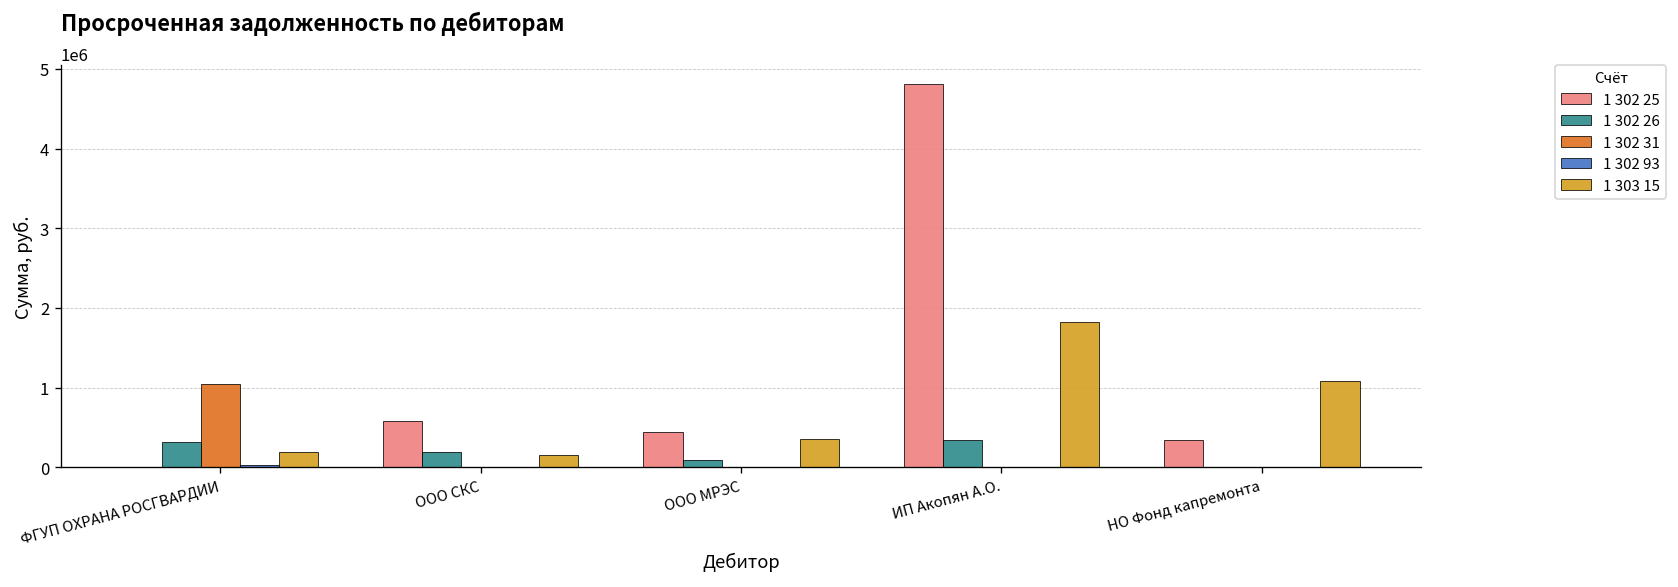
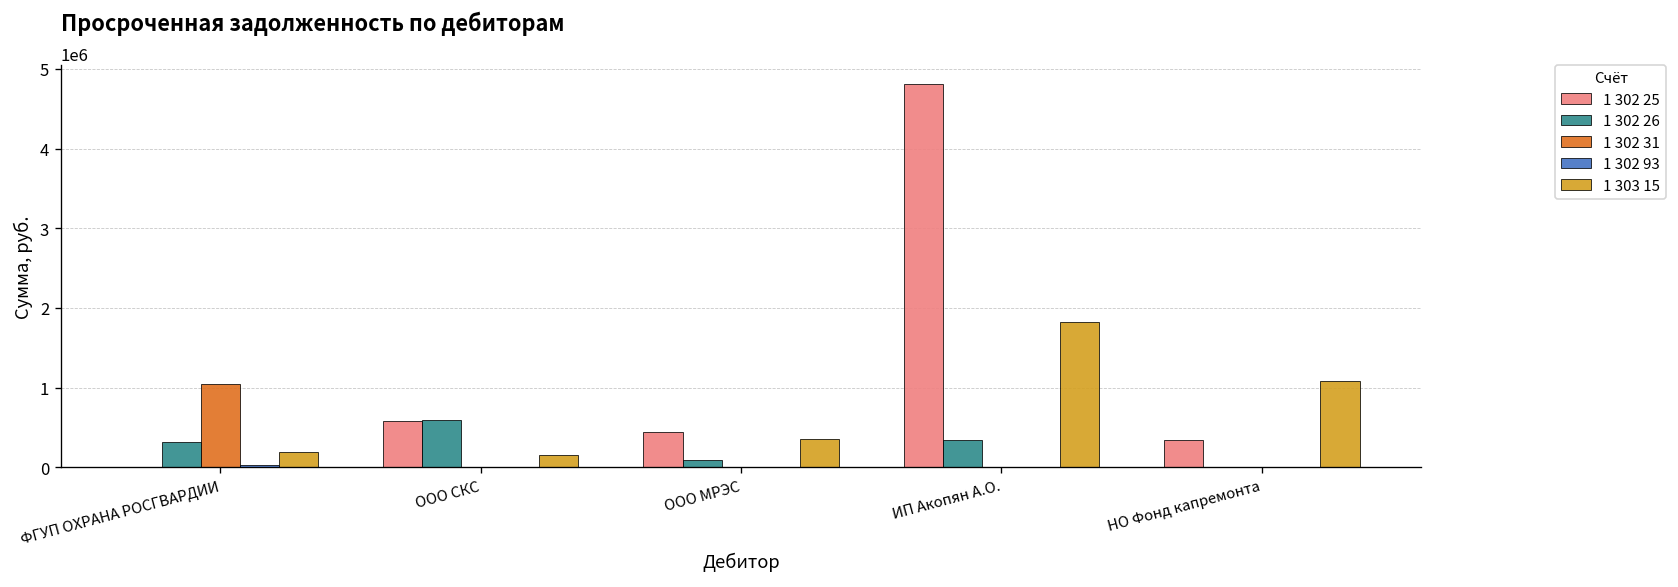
1 302 26, ООО СКС: 200000 -> 600000
